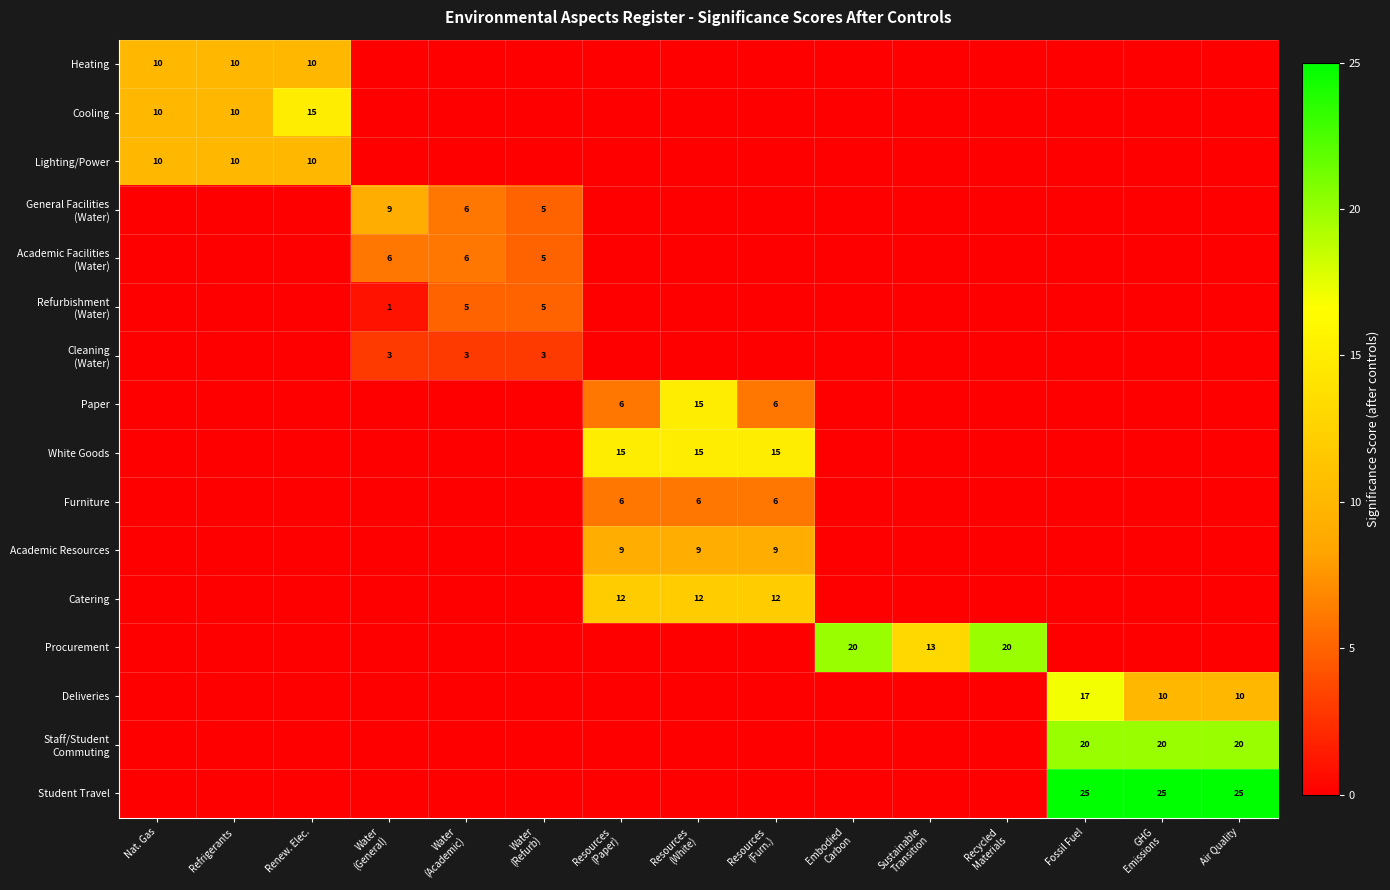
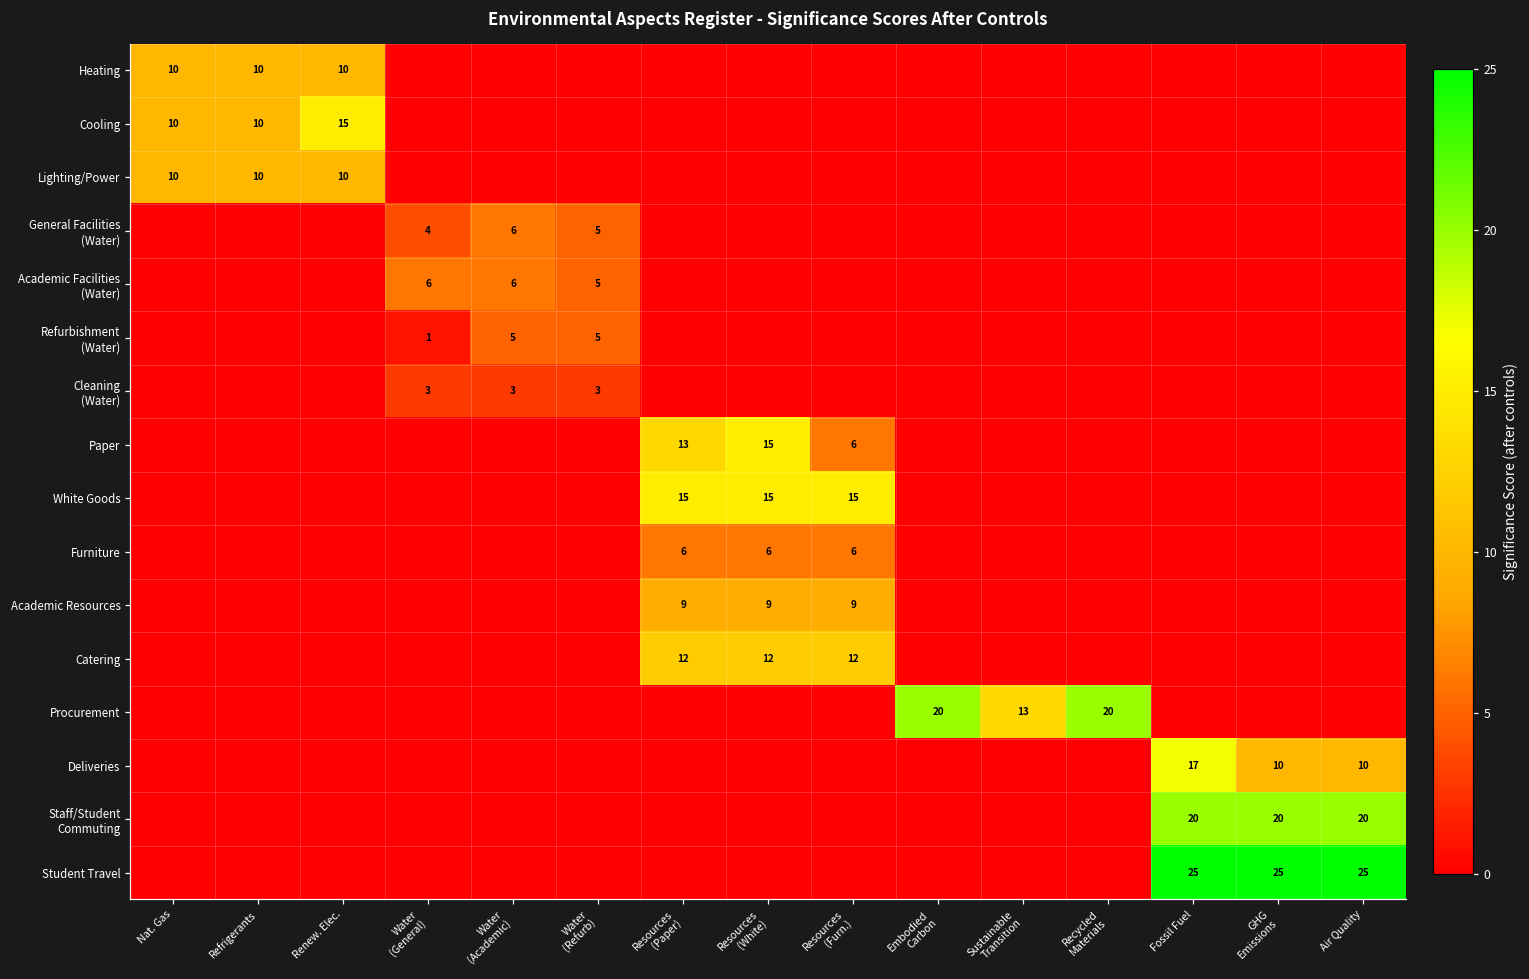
General Facilities (Water), Water (General): 9 -> 4
Paper, Resources (Paper): 6 -> 13
